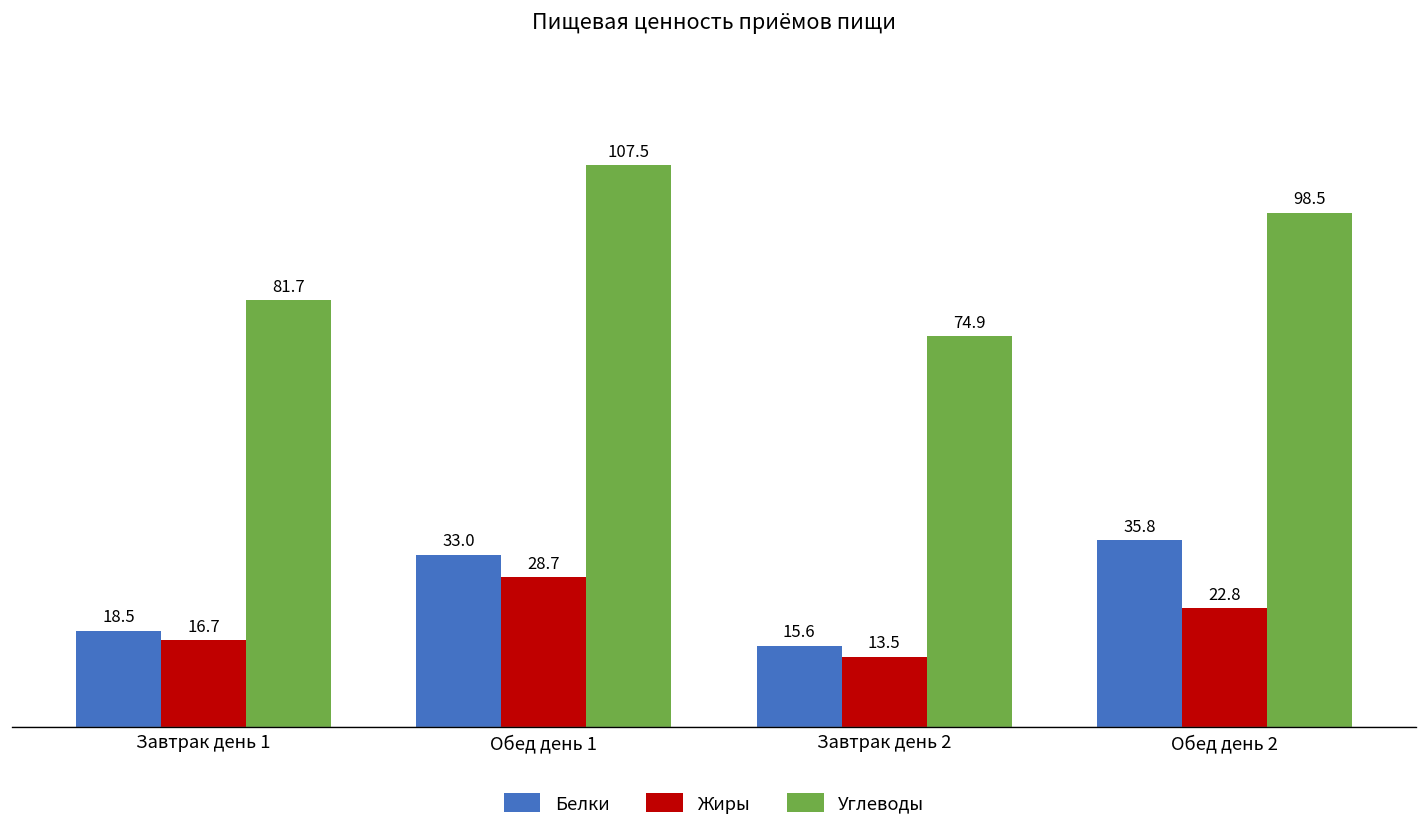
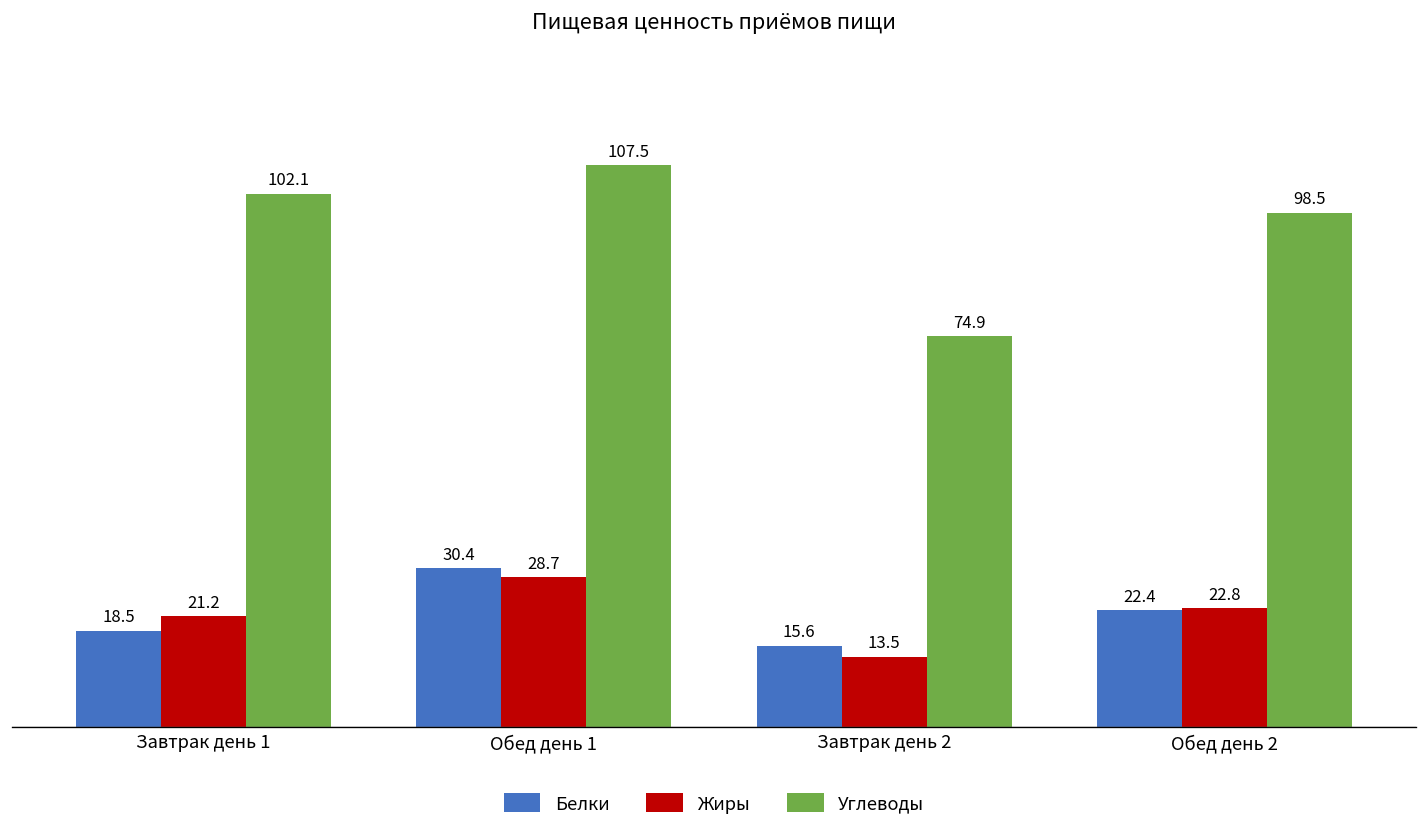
Жиры, Завтрак день 1: 16.7 -> 21.2
Углеводы, Завтрак день 1: 81.7 -> 102.1
Белки, Обед день 1: 33.0 -> 30.4
Белки, Обед день 2: 35.8 -> 22.4
